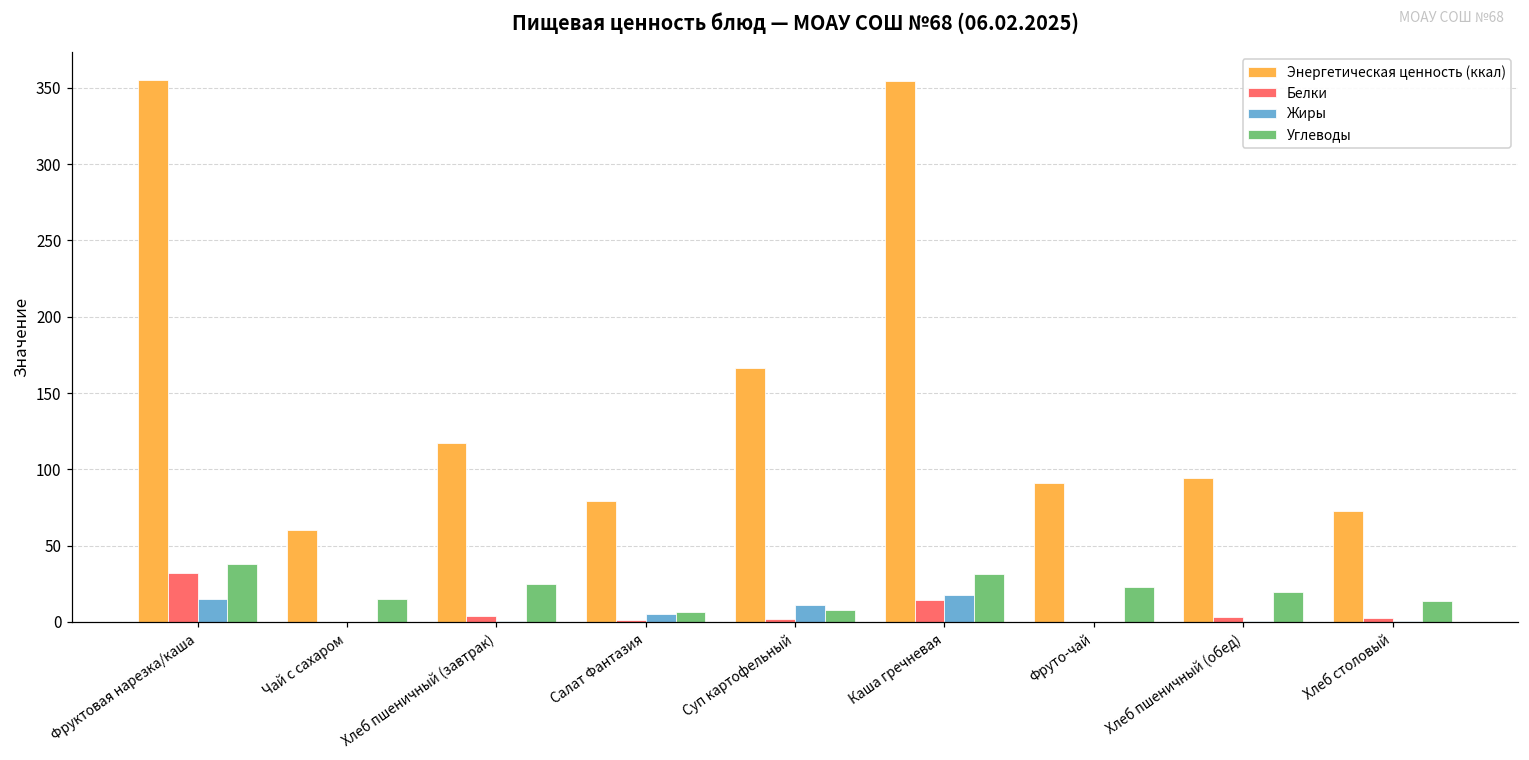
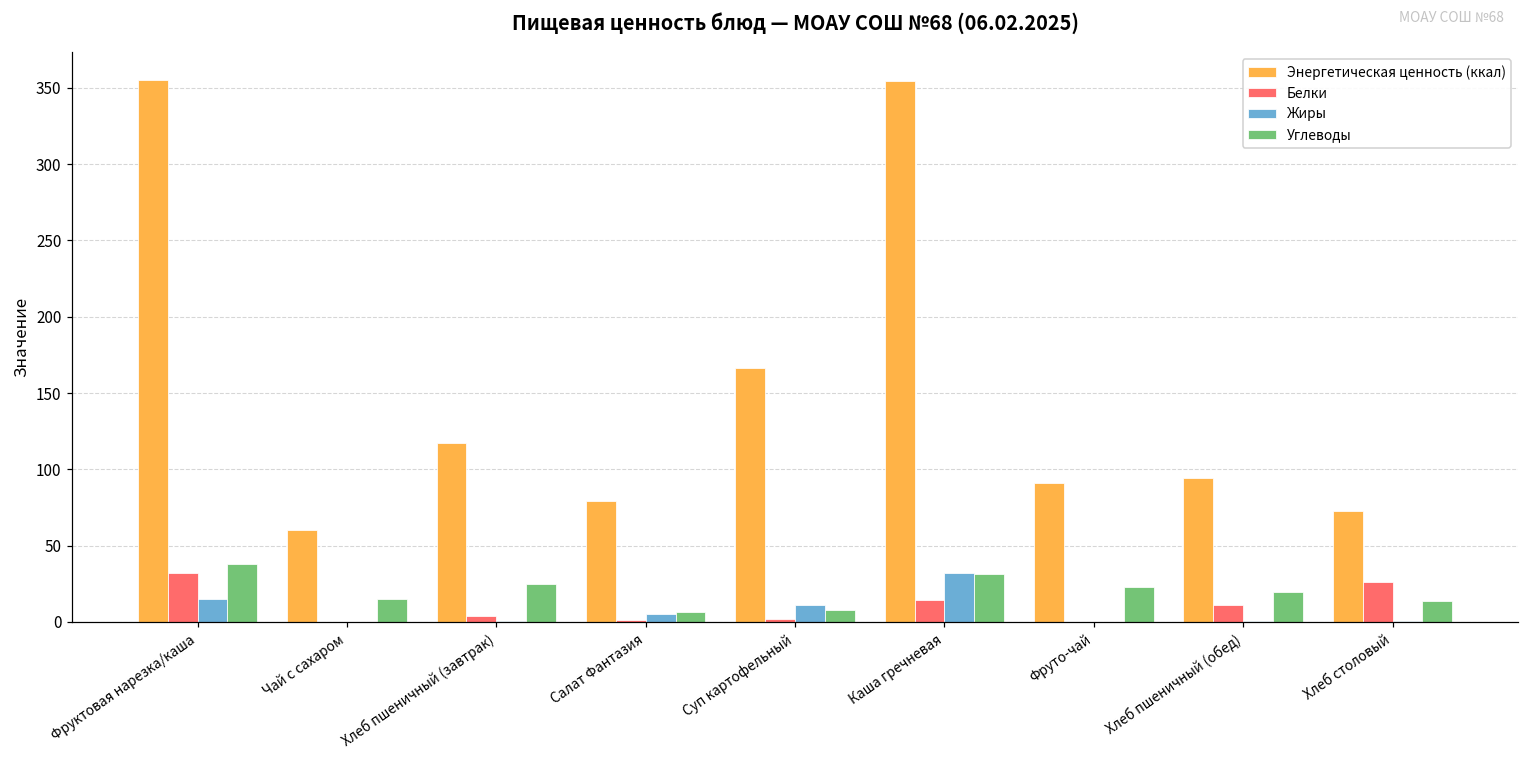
Жиры, Каша гречневая: 17 -> 32
Белки, Хлеб пшеничный (обед): 3 -> 11
Белки, Хлеб столовый: 3 -> 26
